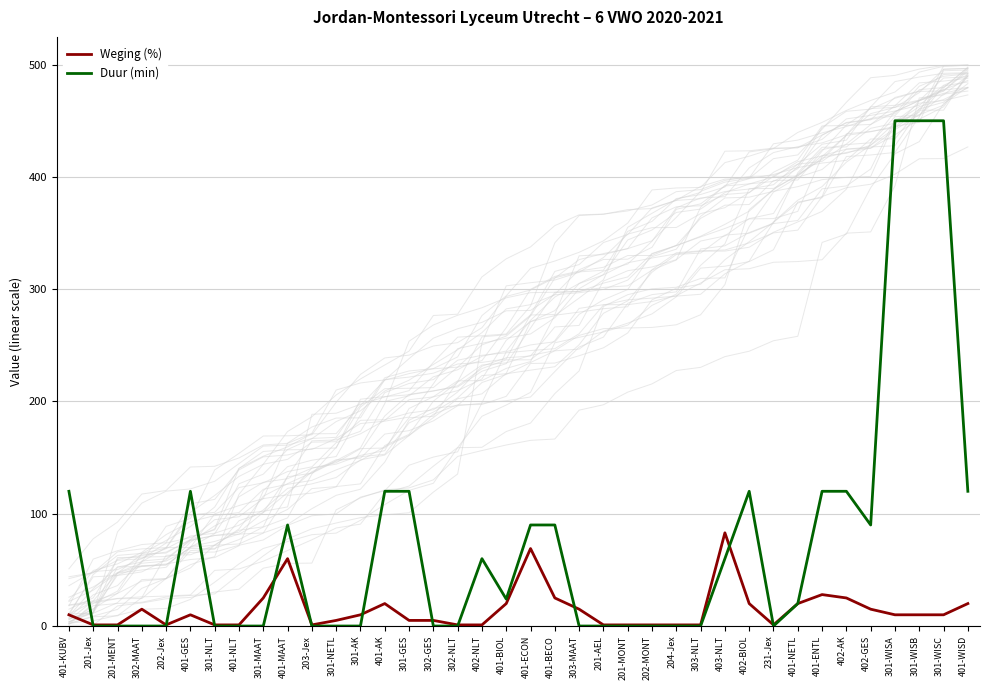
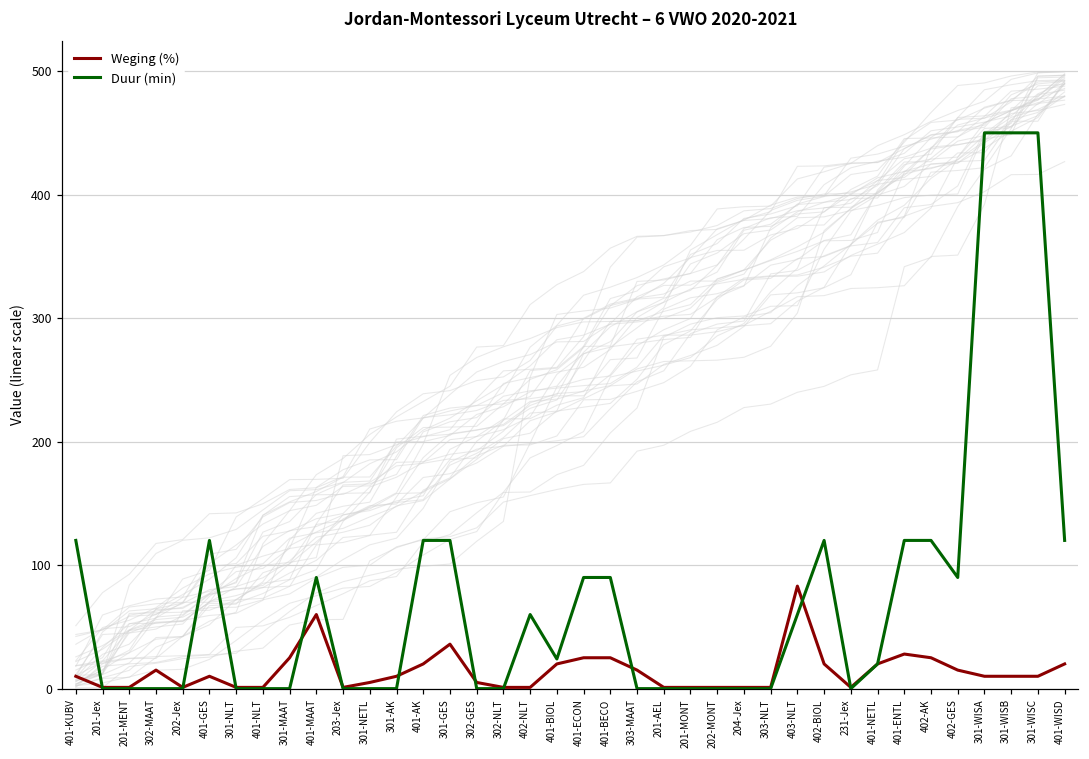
Weging (%), 301-GES: 5 -> 36
Weging (%), 401-ECON: 69 -> 25
